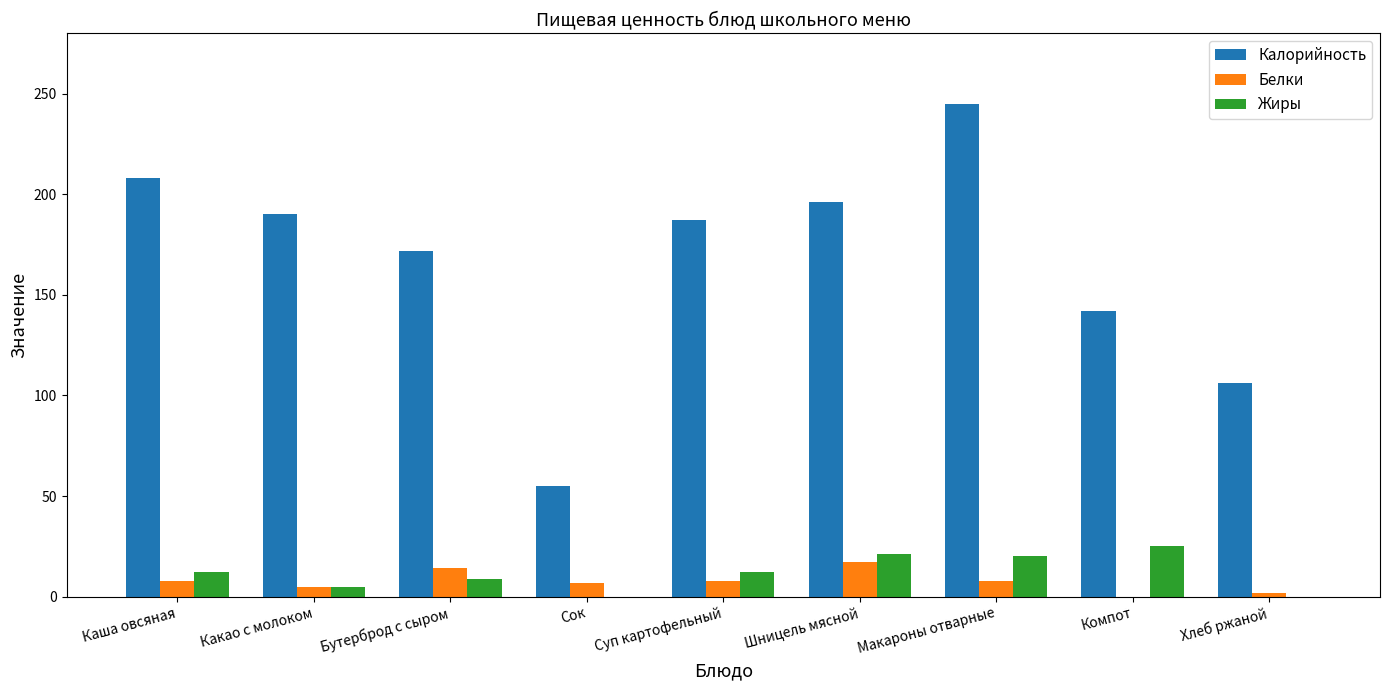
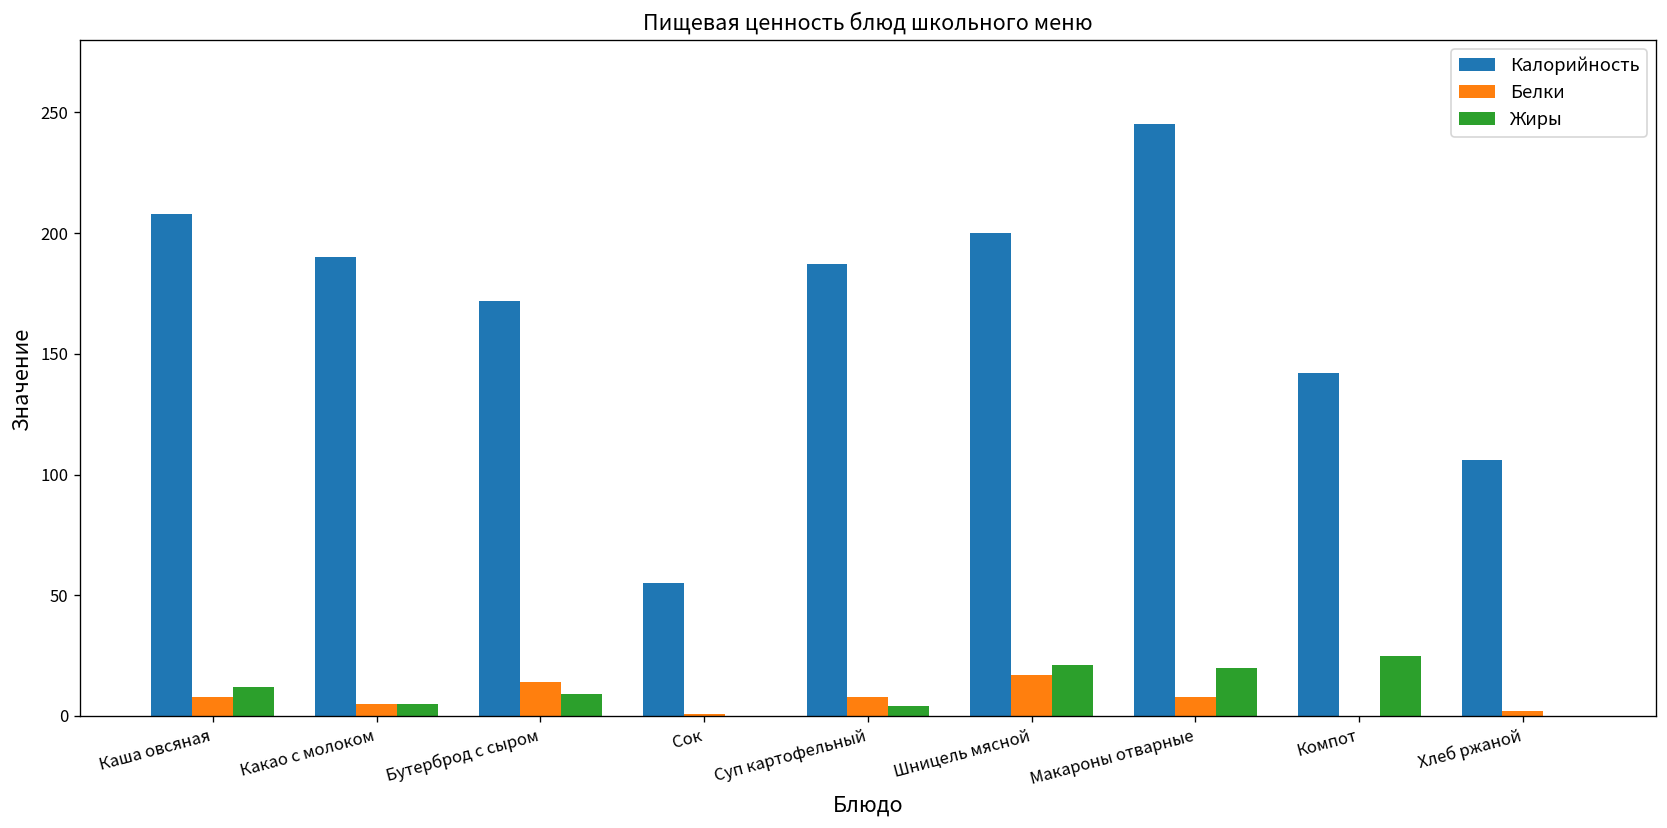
Белки, Сок: 7 -> 1
Жиры, Суп картофельный: 12 -> 4
Калорийность, Шницель мясной: 196 -> 200
